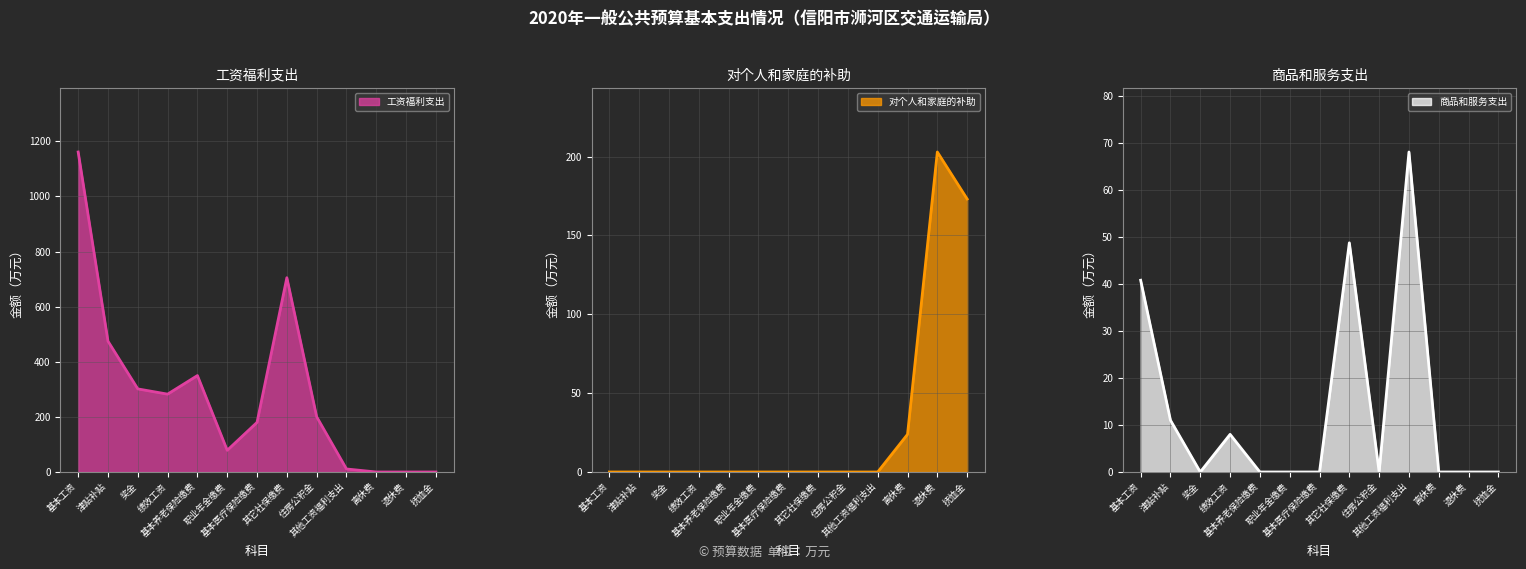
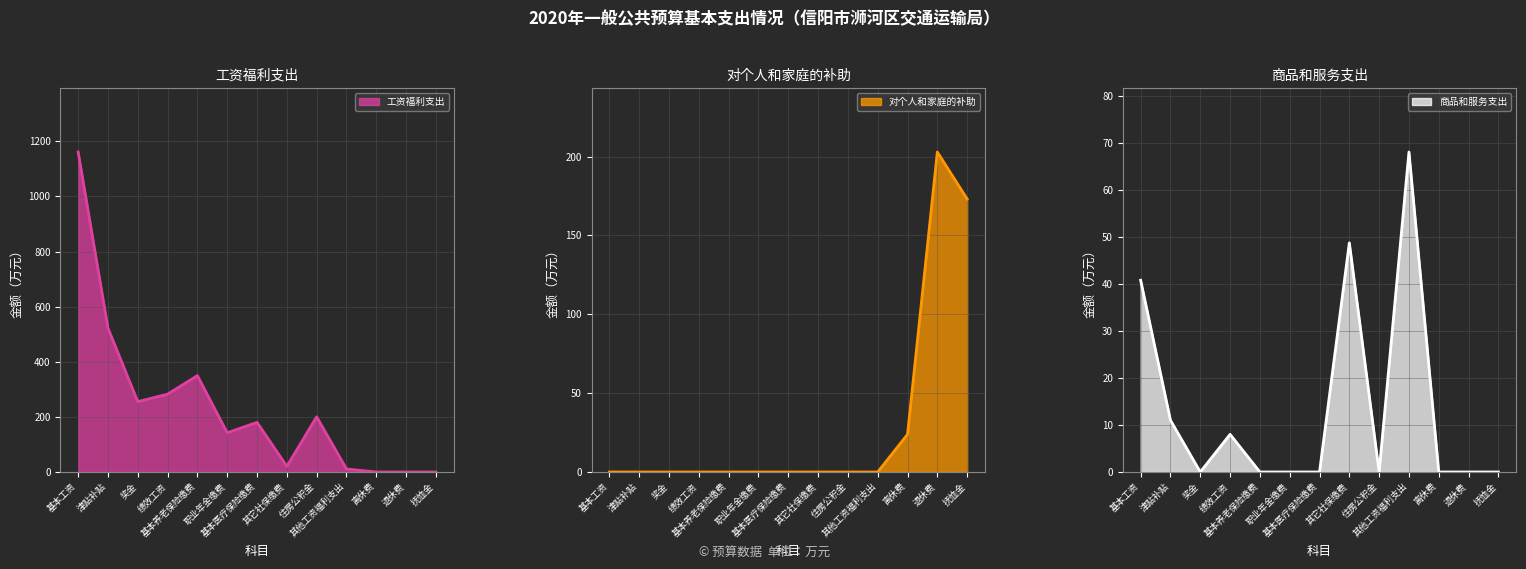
工资福利支出, 津贴补贴: 470 -> 520
工资福利支出, 奖金: 300 -> 260
工资福利支出, 职业年金缴费: 80 -> 140
工资福利支出, 其它社保缴费: 710 -> 20
